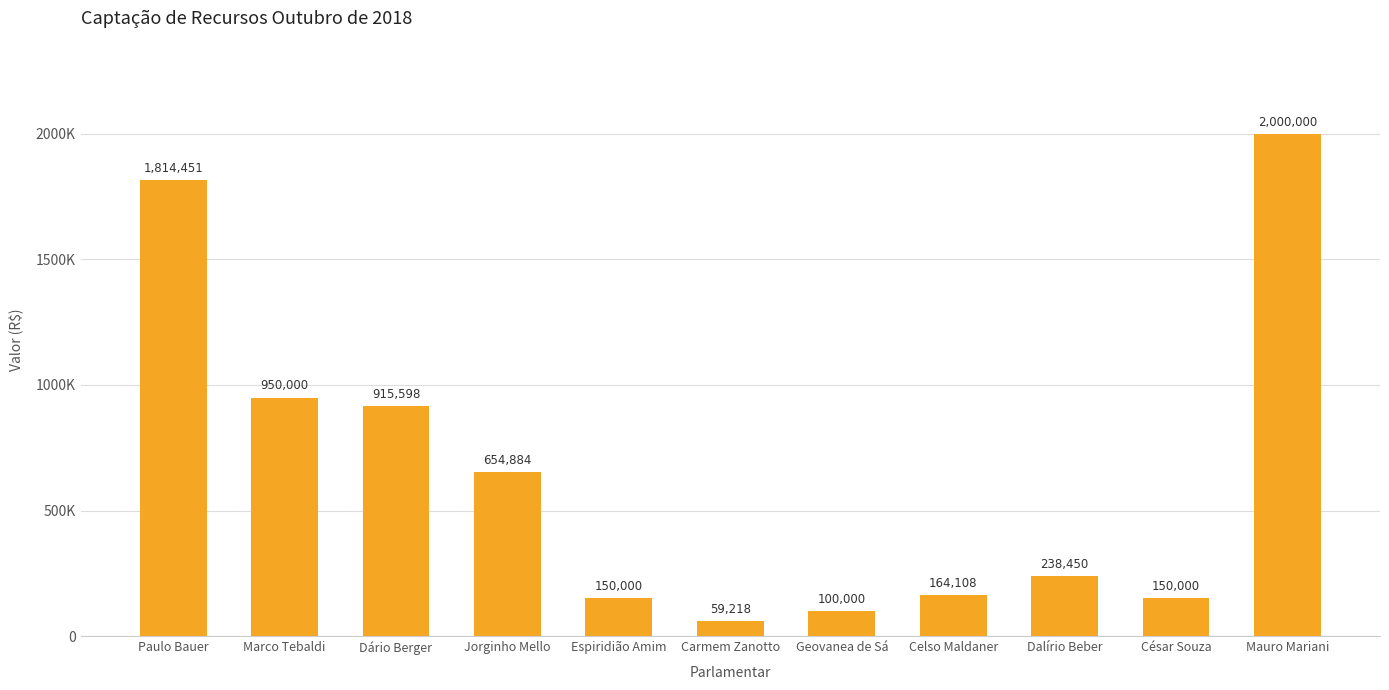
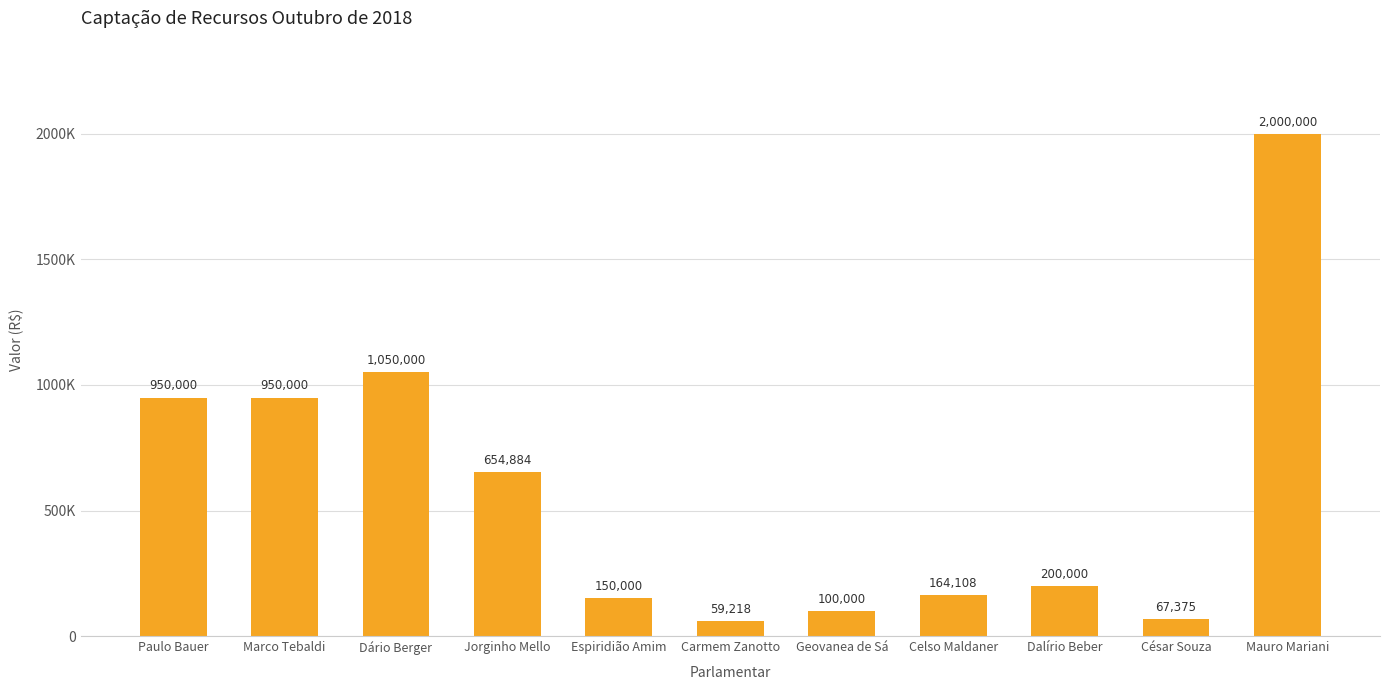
Paulo Bauer: 1,814,451 -> 950,000
Dário Berger: 915,598 -> 1,050,000
Dalírio Beber: 238,450 -> 200,000
César Souza: 150,000 -> 67,375
